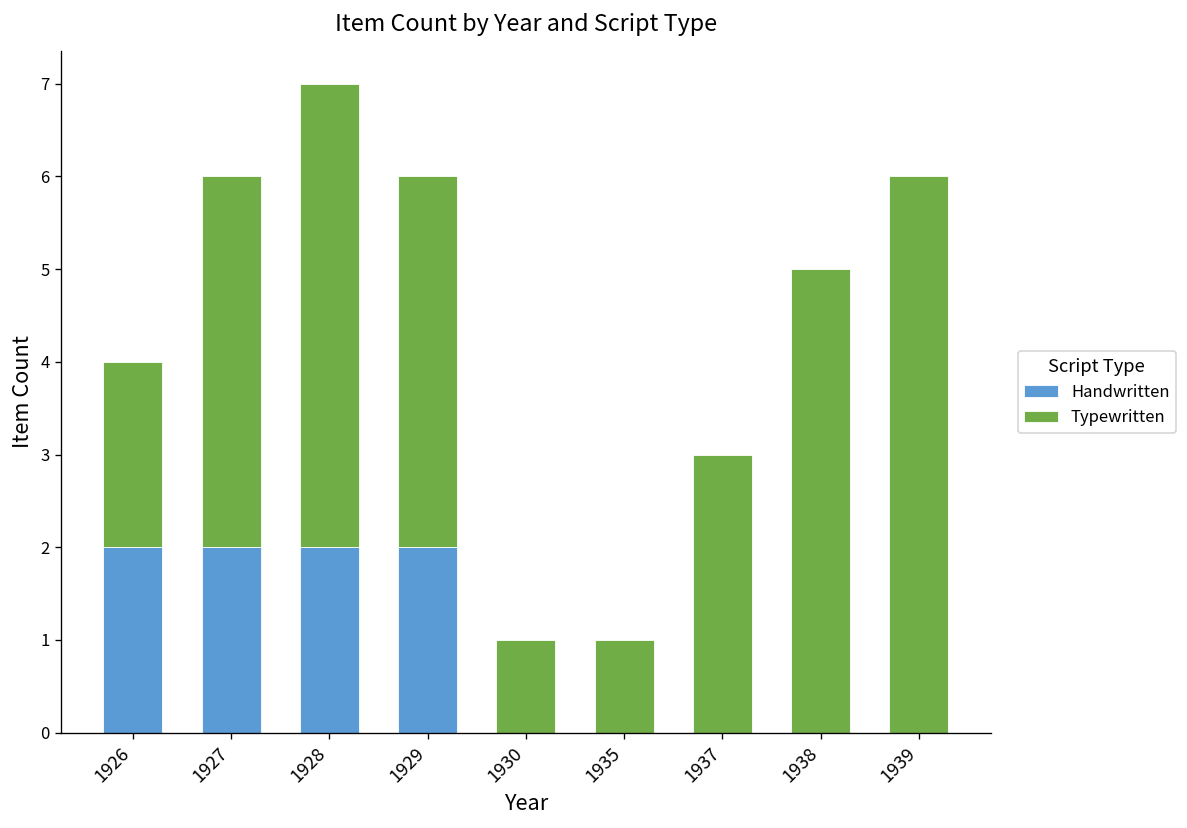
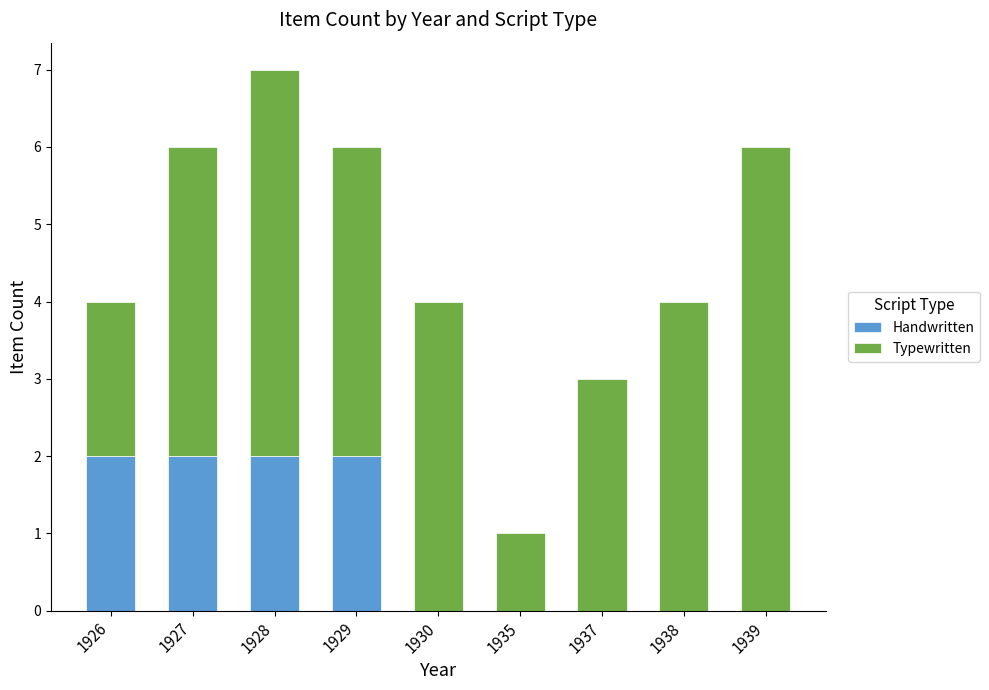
Typewritten, 1930: 1 -> 4
Typewritten, 1938: 5 -> 4
